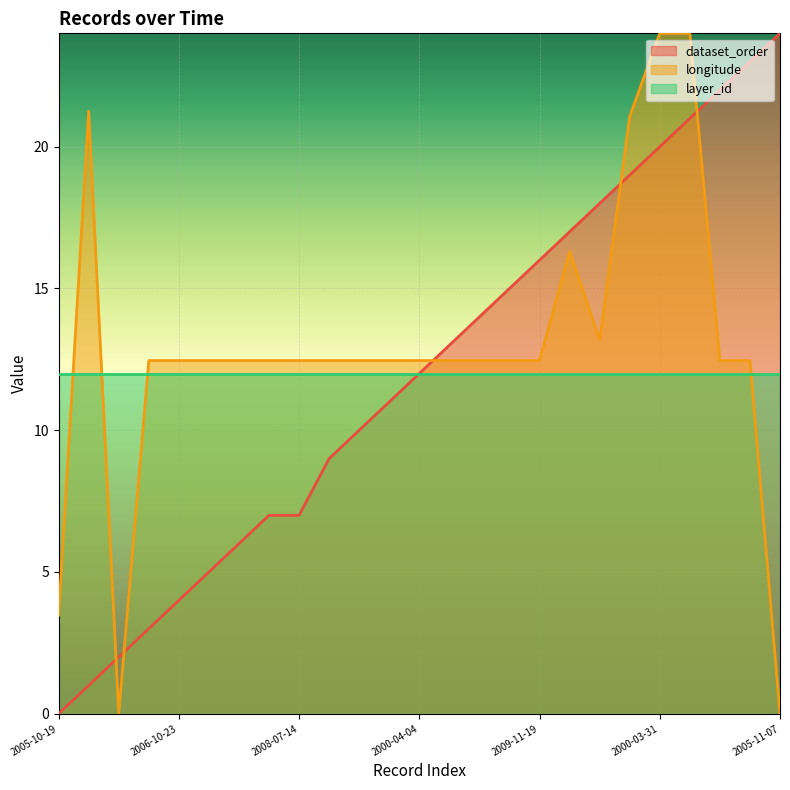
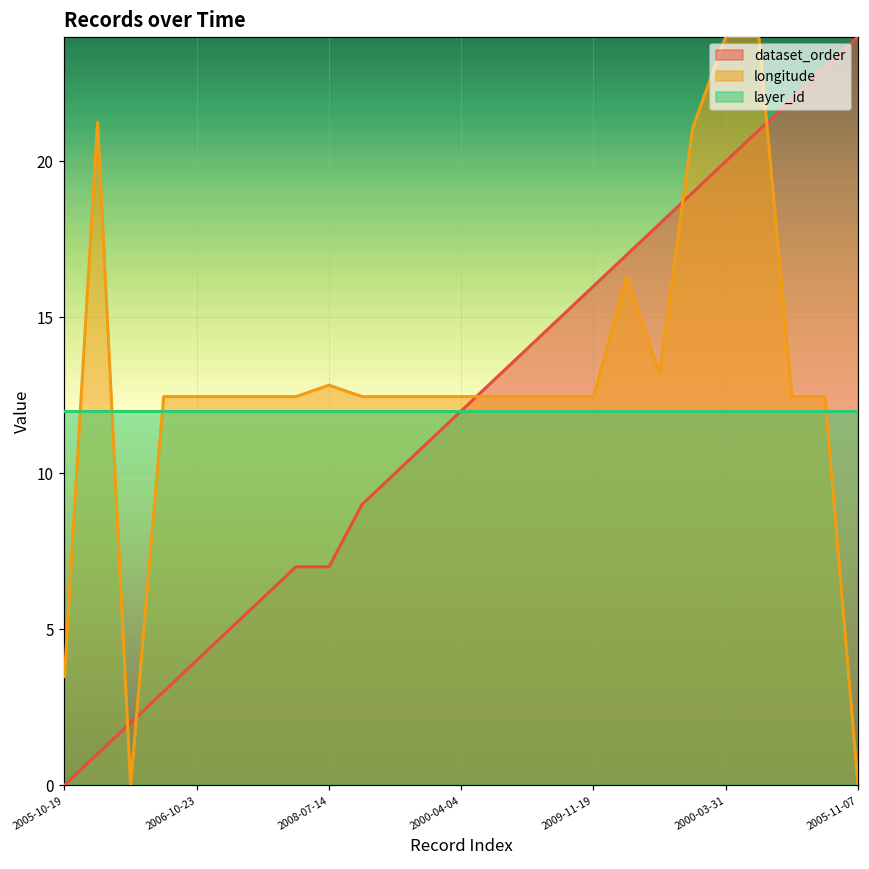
longitude, 2008-07-14: 12.5 -> 12.8
